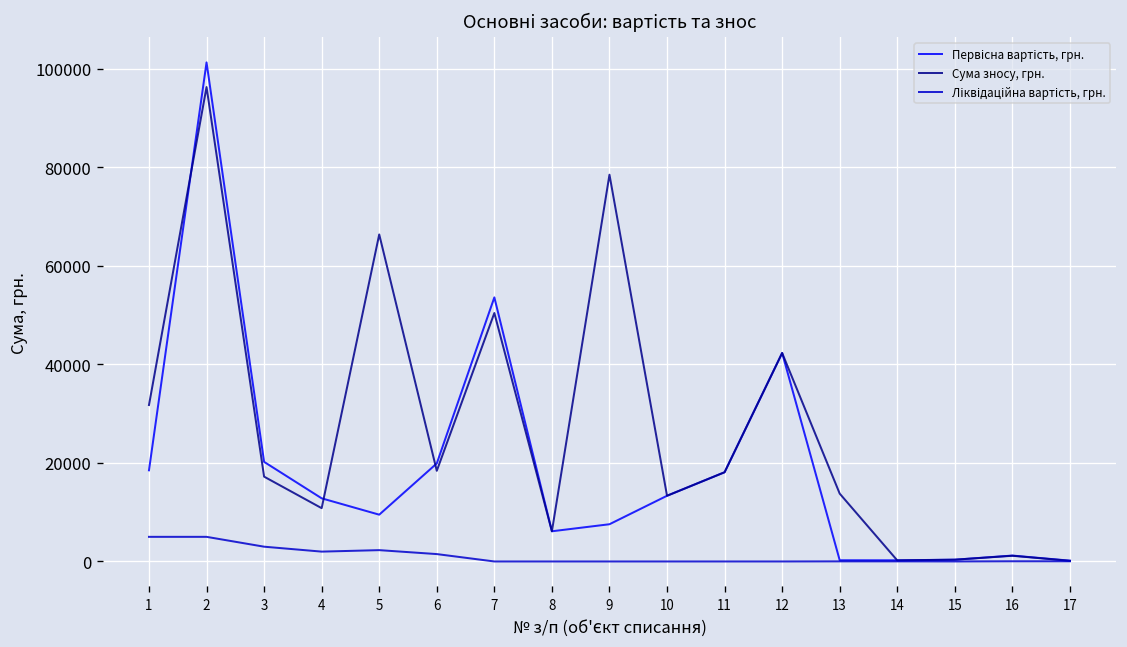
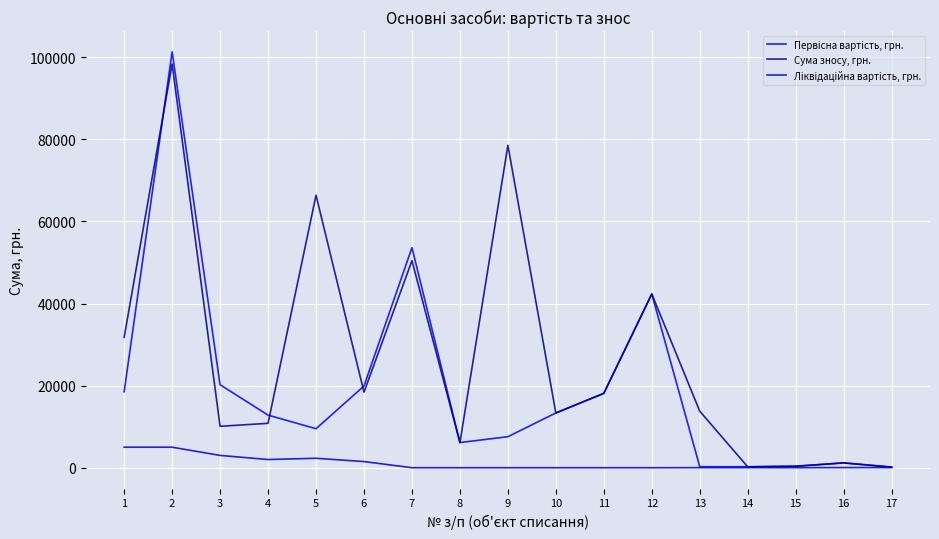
Сума зносу, грн., 2: 96000 -> 98000
Сума зносу, грн., 3: 17000 -> 10000
